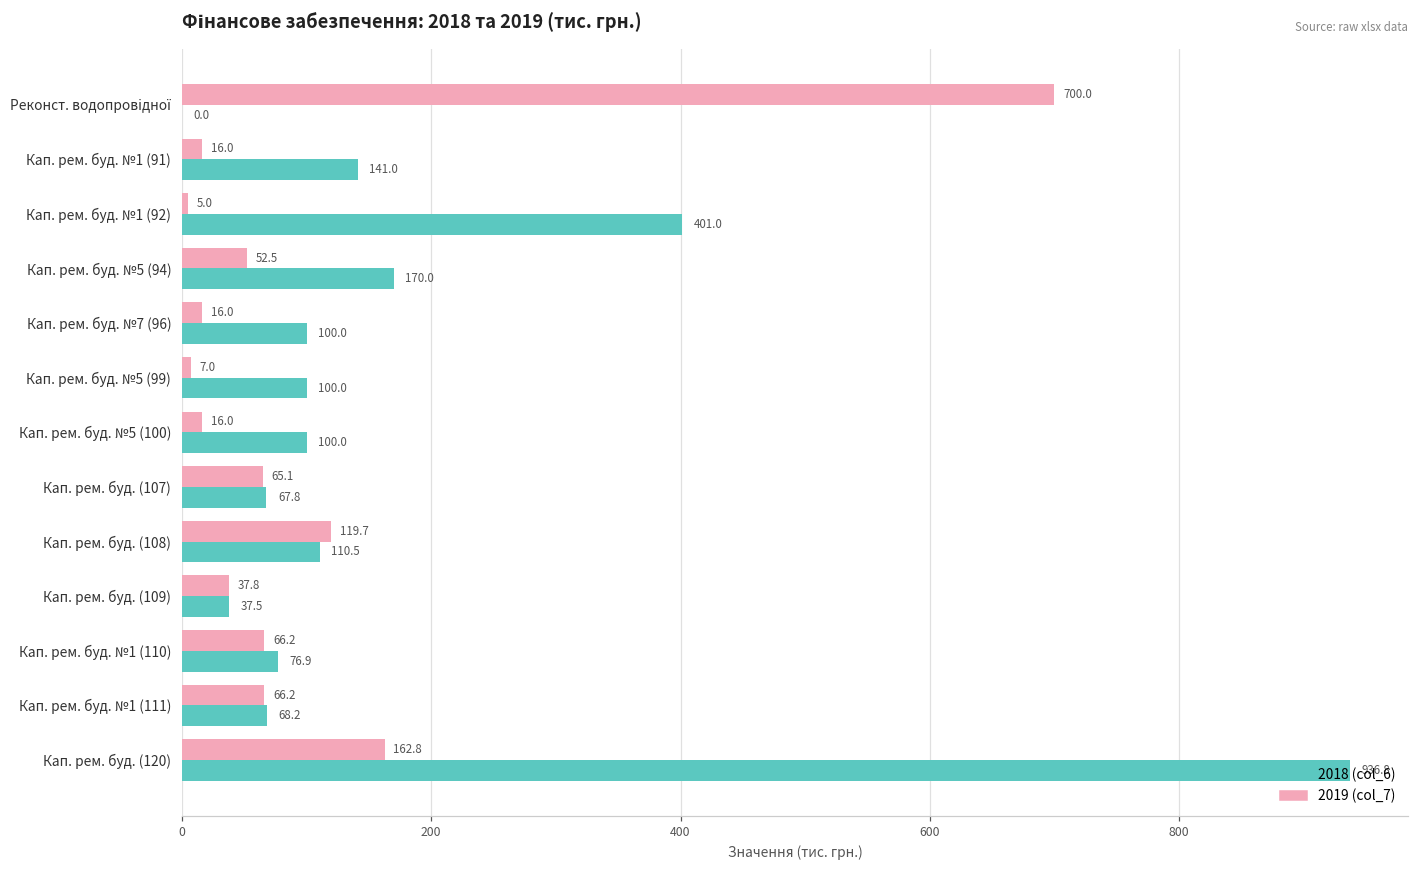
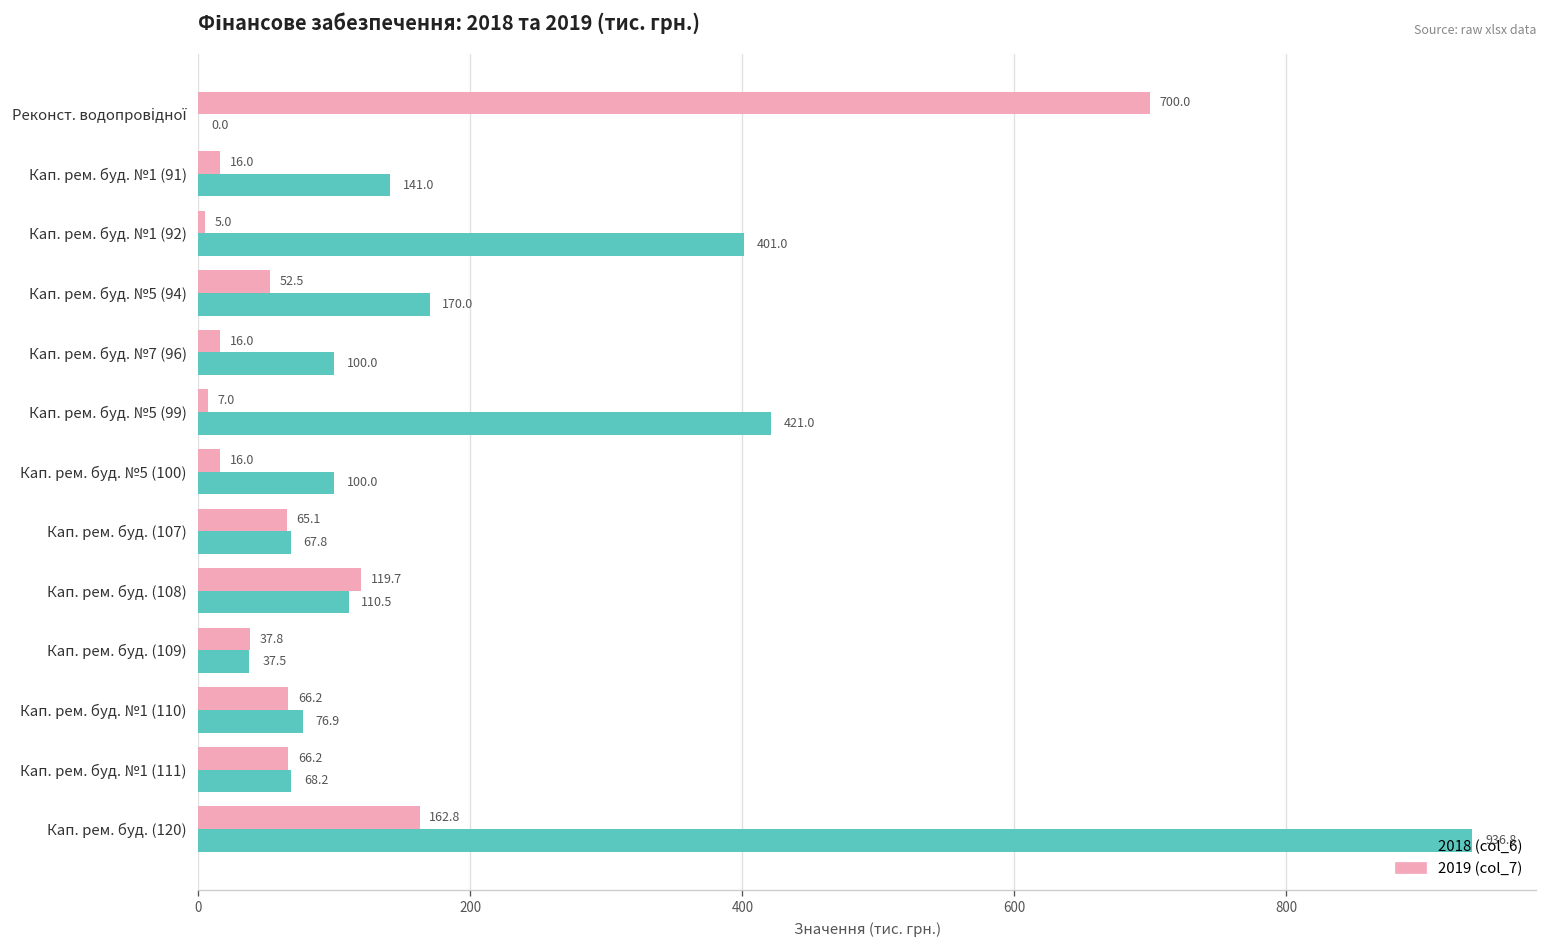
2018 (col_6), Кап. рем. буд. №5 (99): 100.0 -> 421.0
